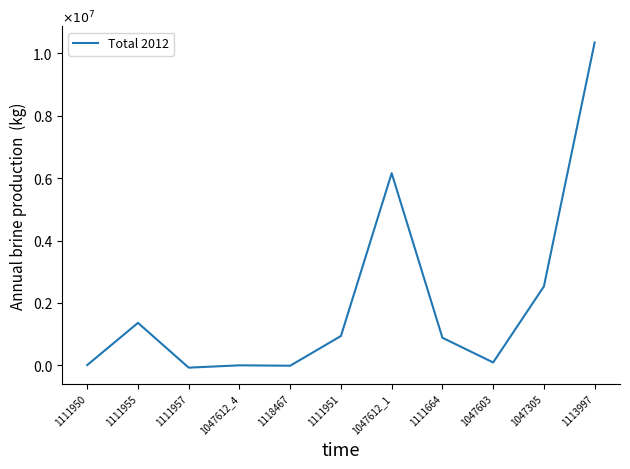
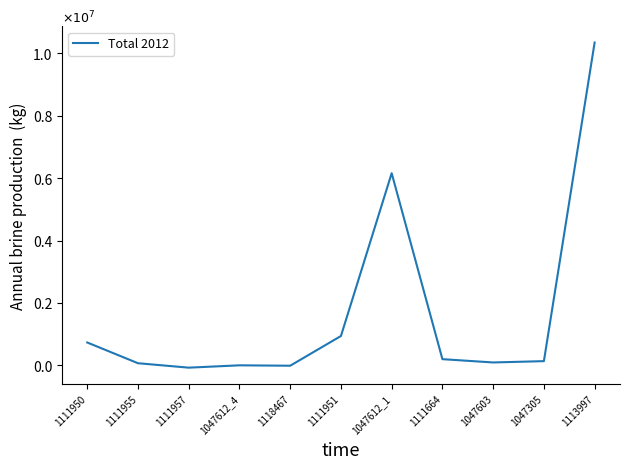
1111950: 0.00 -> 0.07
1111955: 0.14 -> 0.01
1111664: 0.09 -> 0.02
1047305: 0.25 -> 0.01
